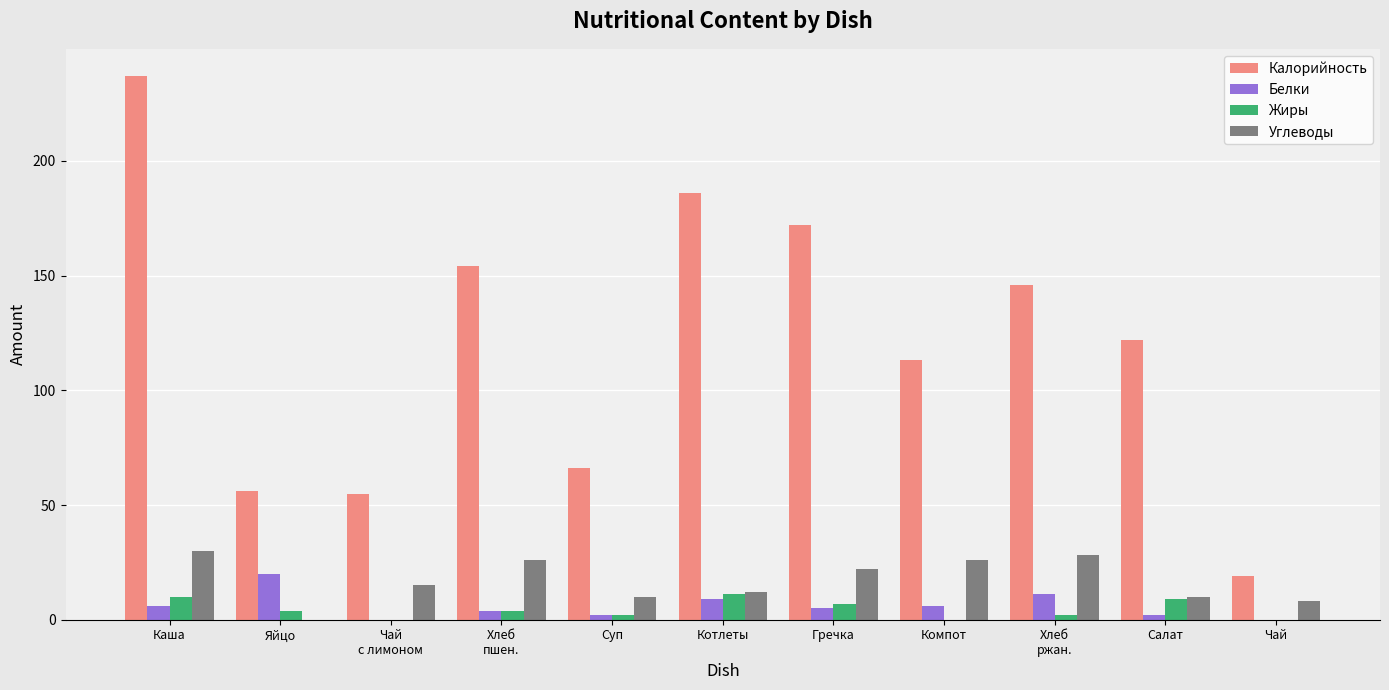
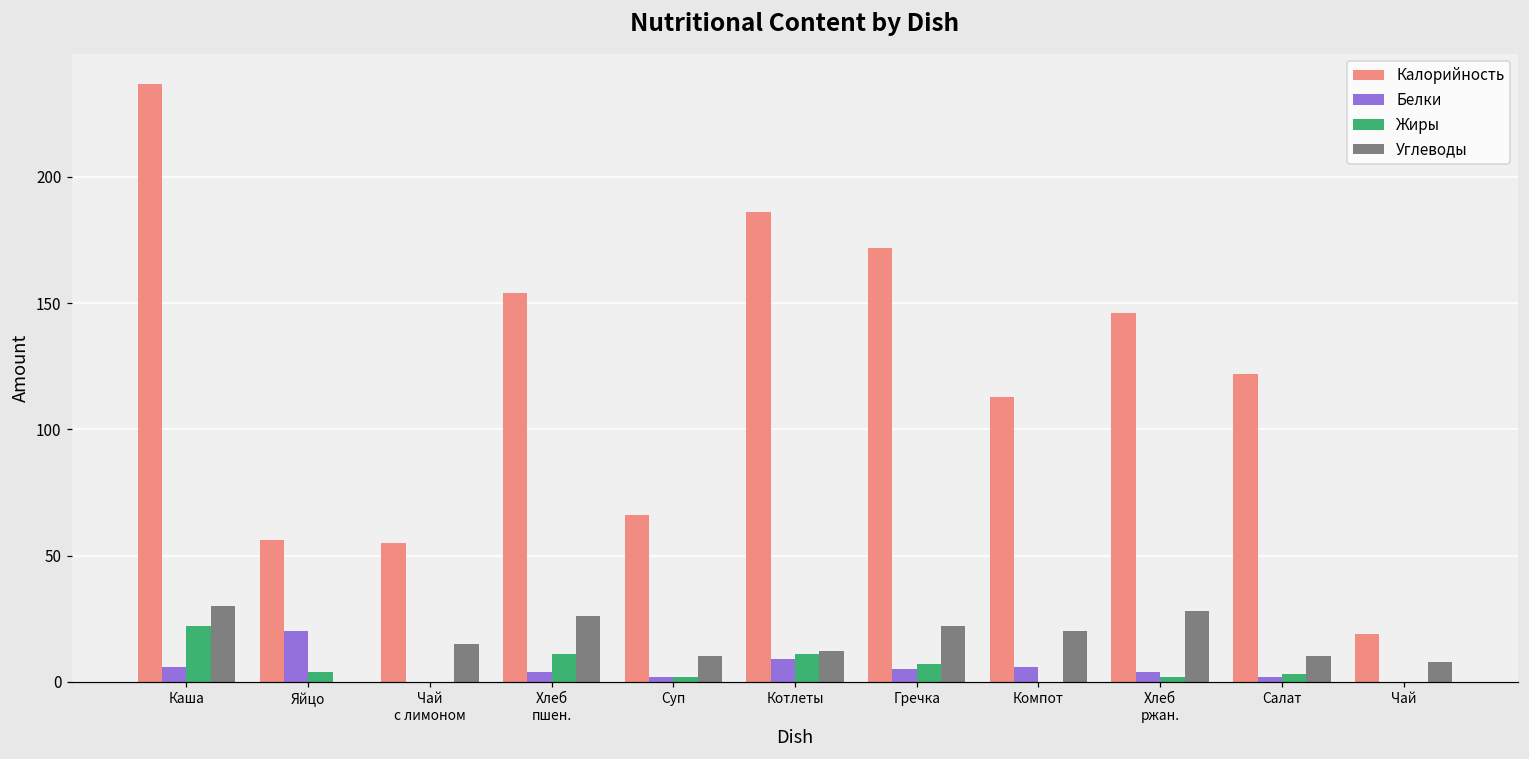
Жиры, Каша: 10 -> 22
Жиры, Хлеб пшен.: 4 -> 11
Углеводы, Компот: 26 -> 20
Белки, Хлеб ржан.: 11 -> 4
Жиры, Салат: 9 -> 3
